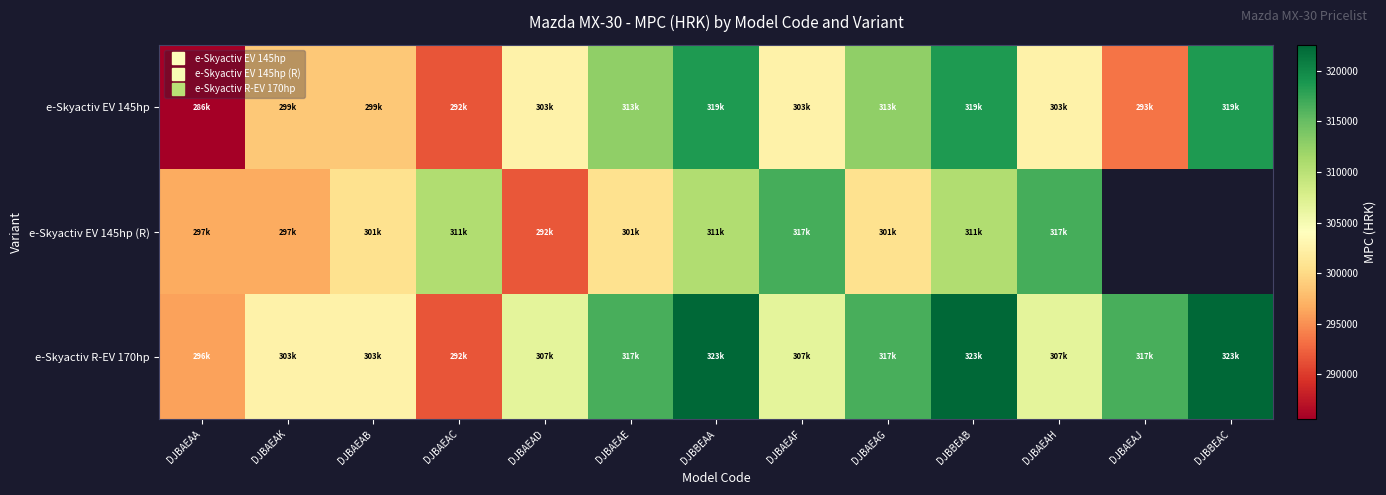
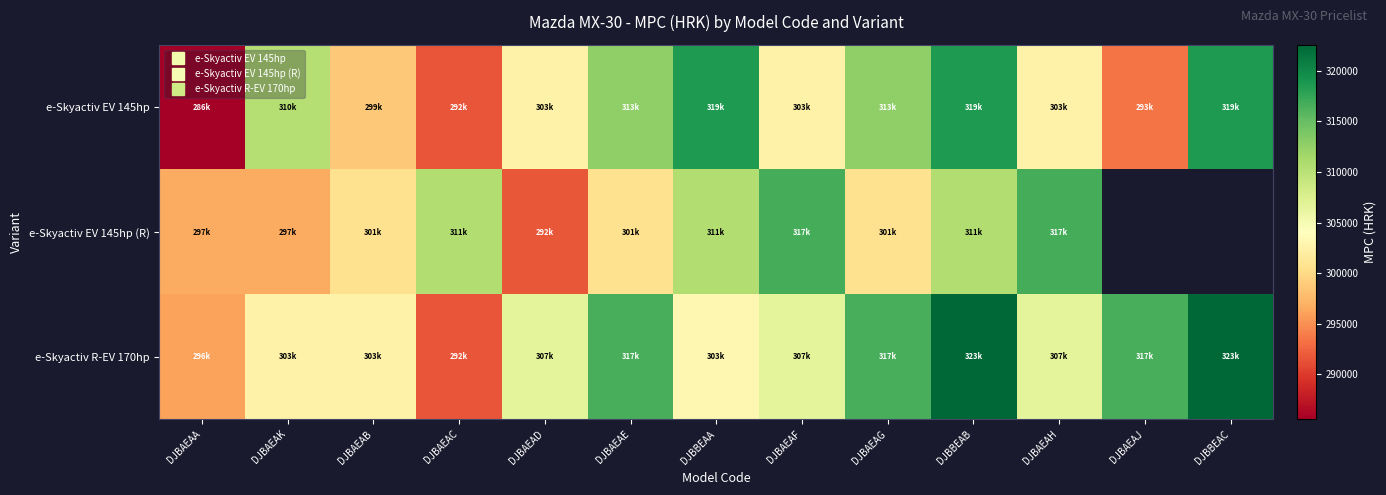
e-Skyactiv EV 145hp, DJBAEAK: 299k -> 310k
e-Skyactiv R-EV 170hp, DJBBEAA: 323k -> 303k
